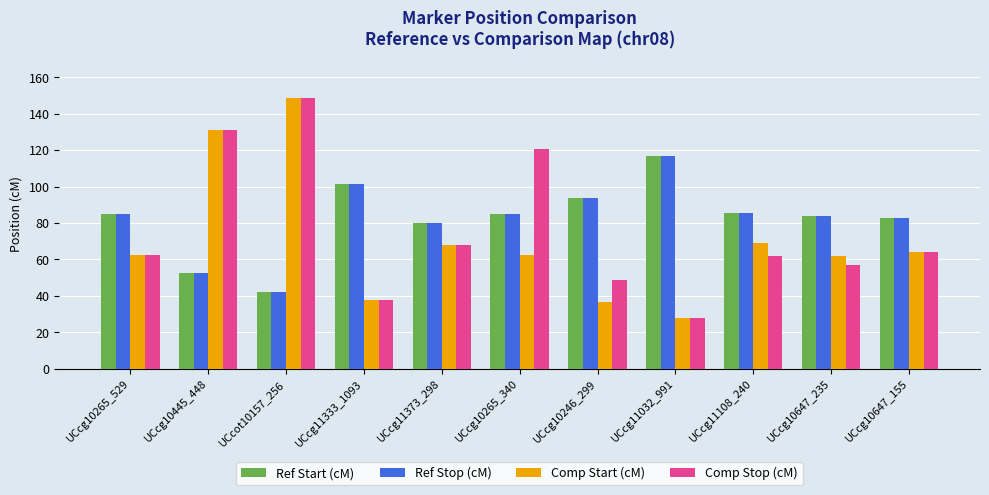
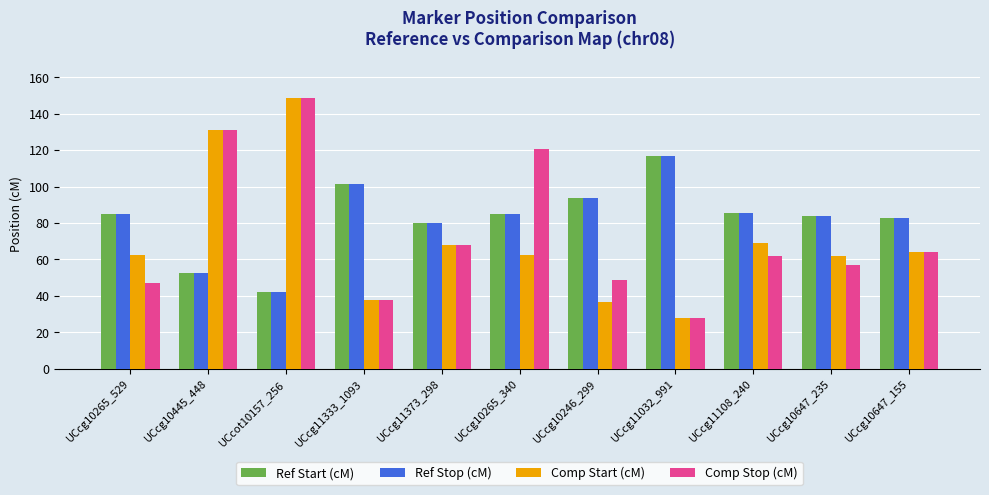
Comp Stop (cM), UCcg10265_529: 62 -> 47
